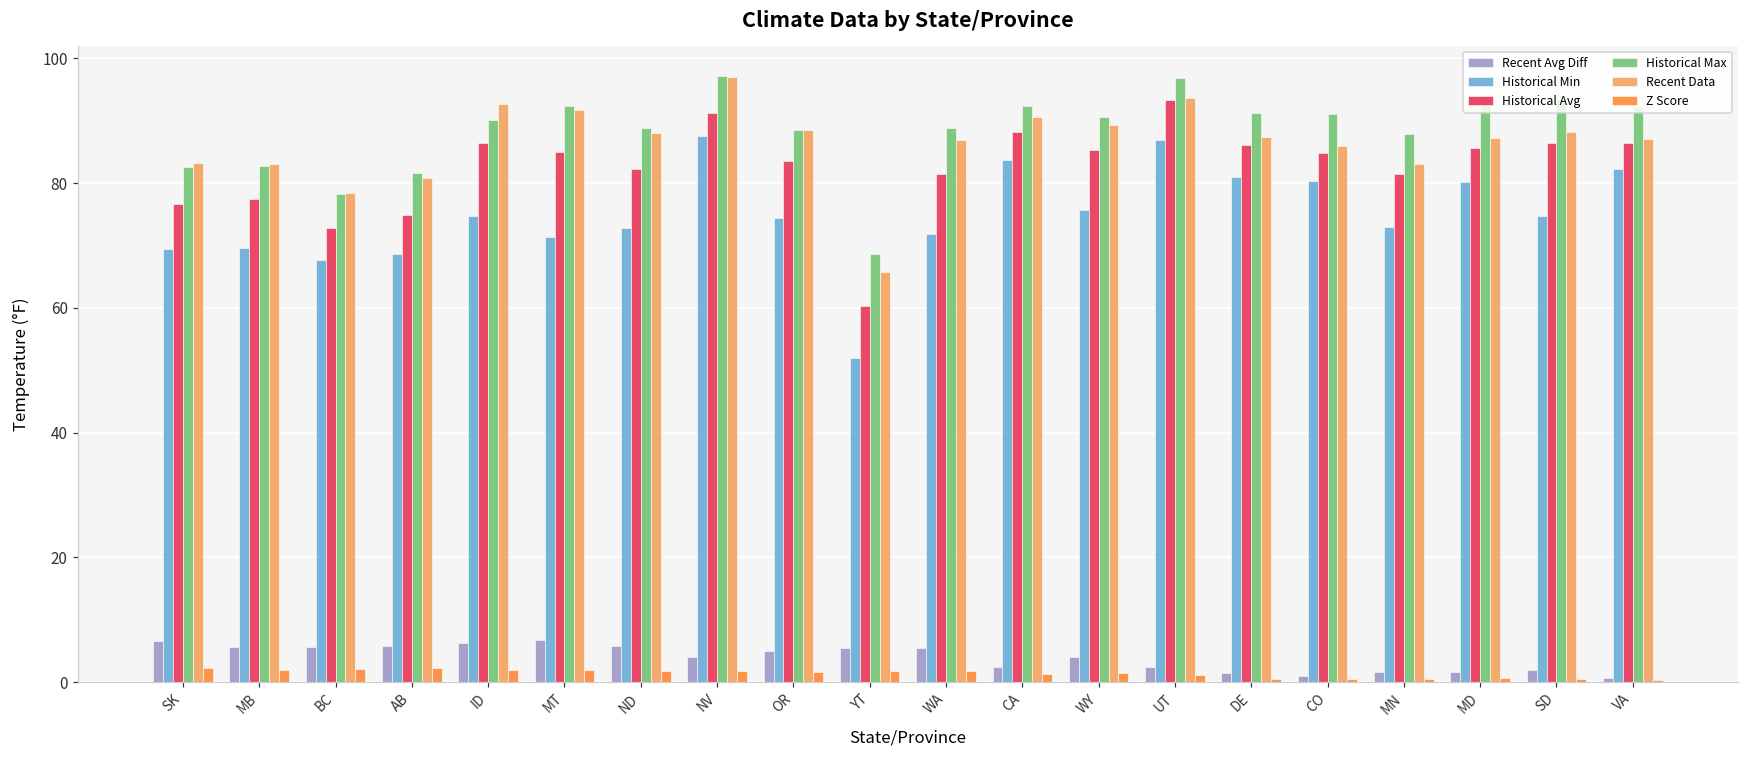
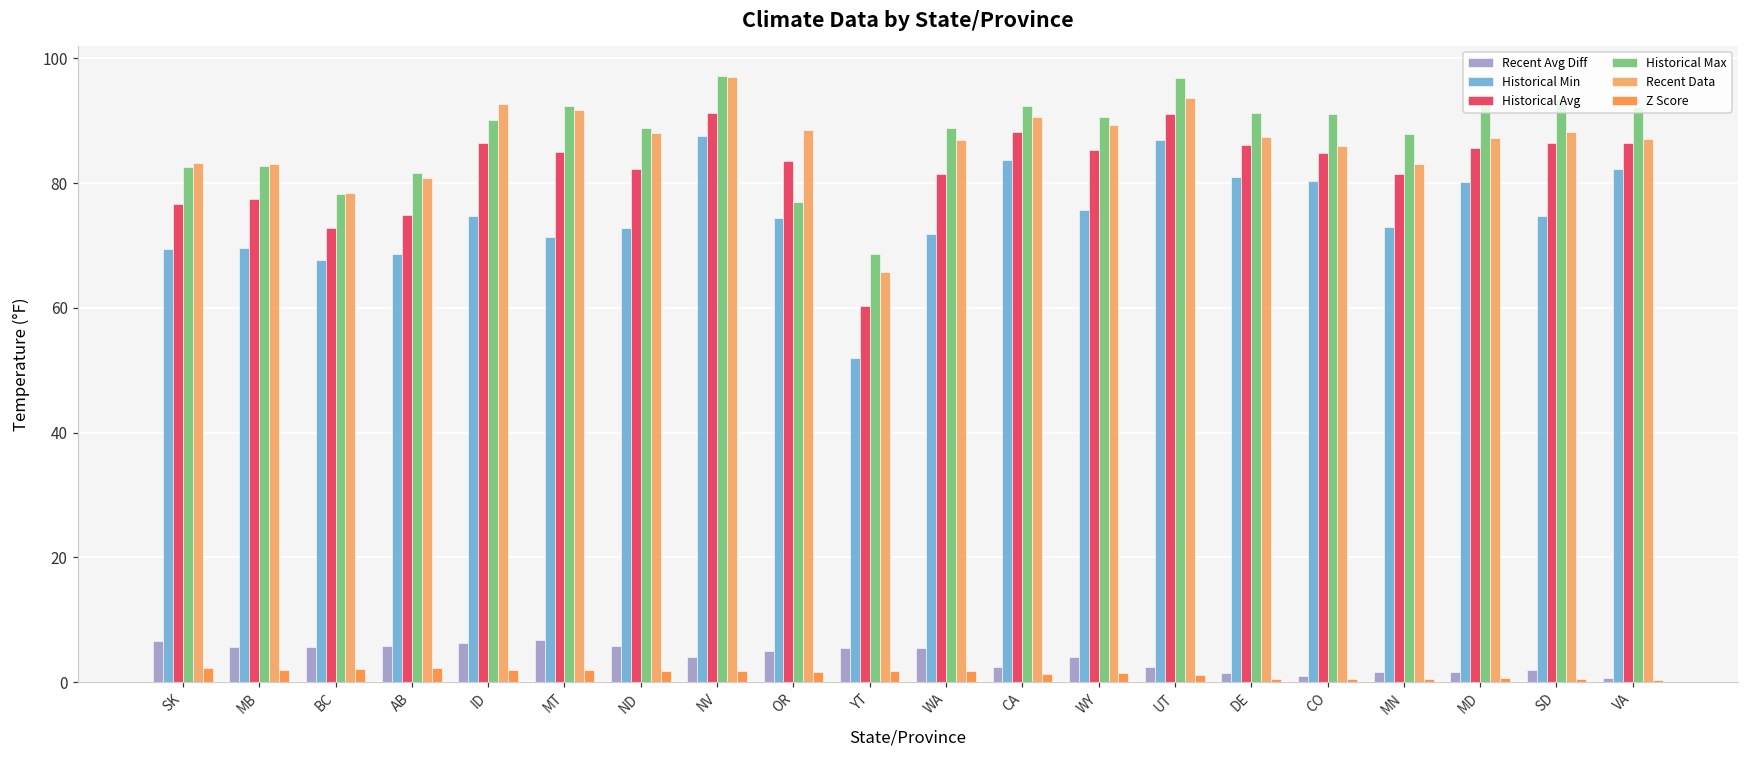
Historical Max, OR: 89 -> 77
Historical Avg, UT: 93 -> 91
